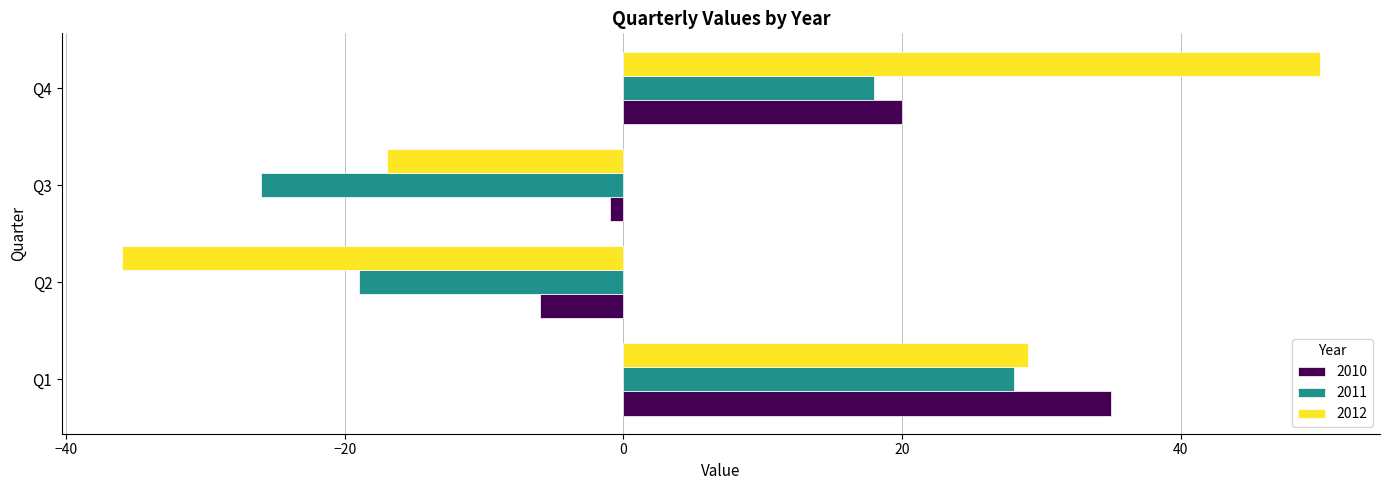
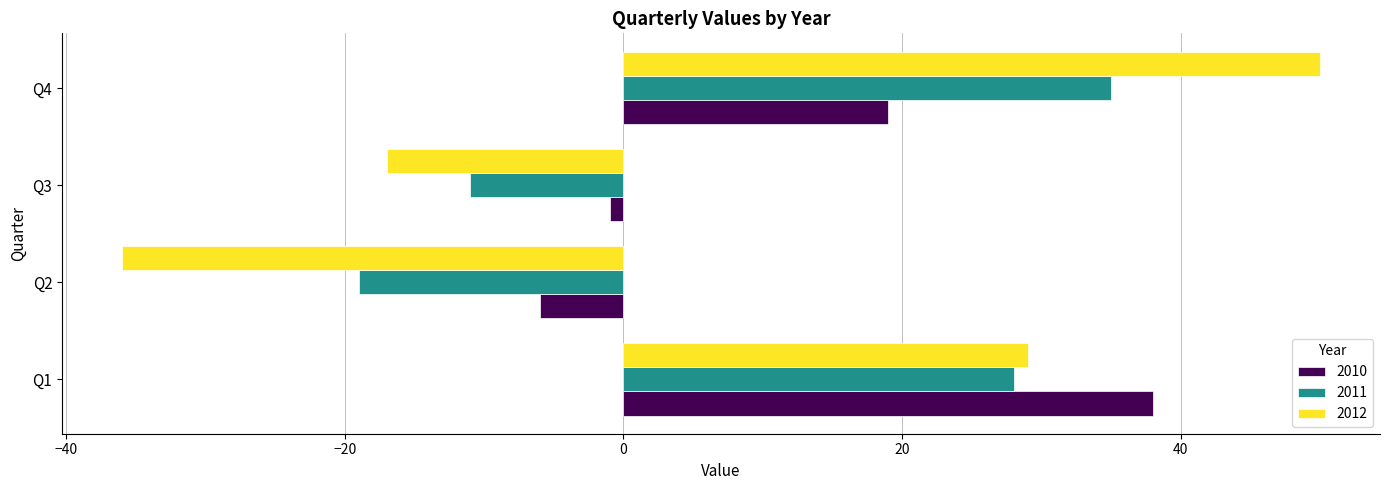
2011, Q4: 18 -> 35
2010, Q4: 20 -> 19
2011, Q3: -26 -> -11
2010, Q1: 35 -> 38
